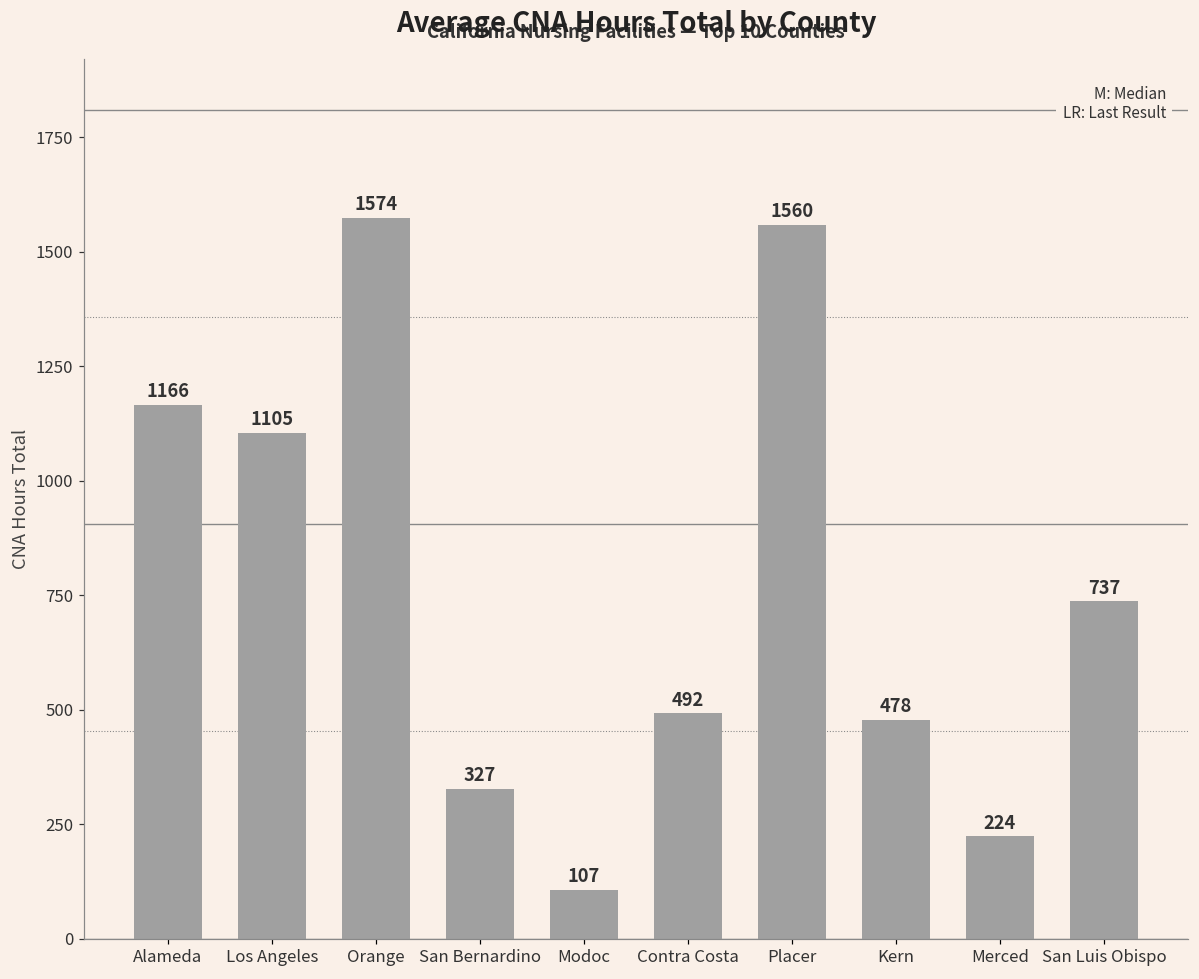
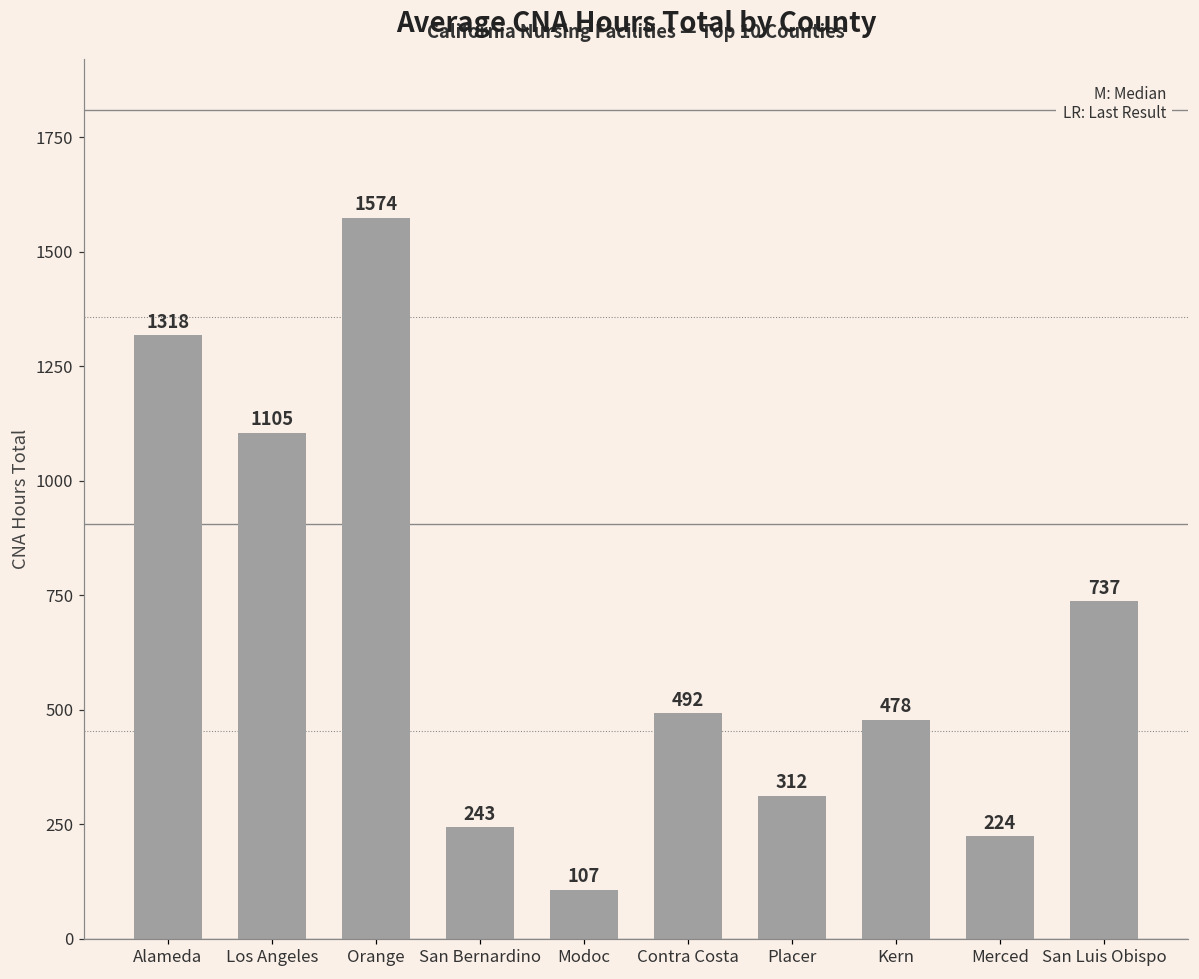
Alameda: 1166 -> 1318
San Bernardino: 327 -> 243
Placer: 1560 -> 312
